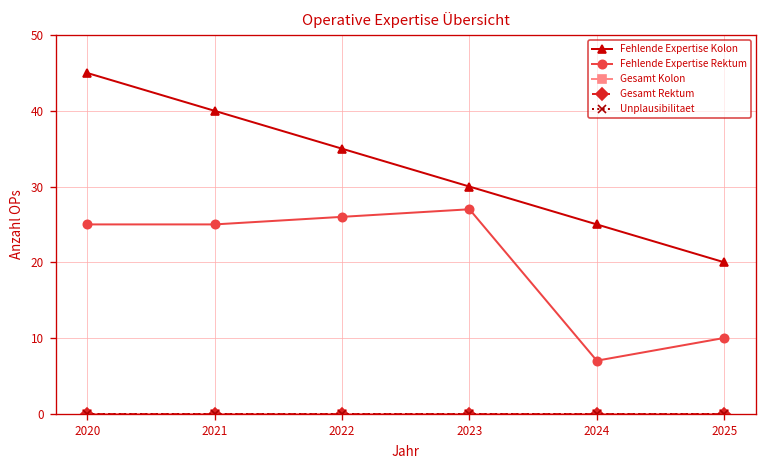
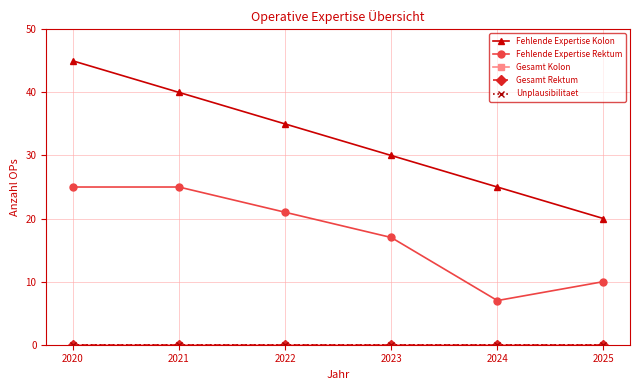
Fehlende Expertise Rektum, 2022: 26 -> 21
Fehlende Expertise Rektum, 2023: 27 -> 17
